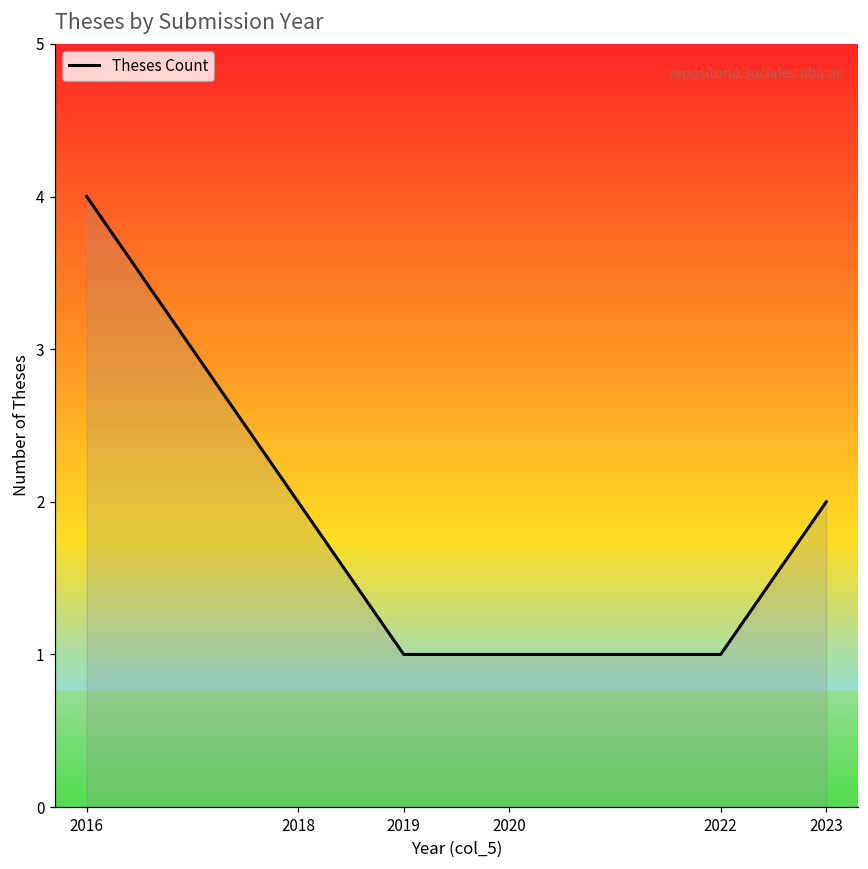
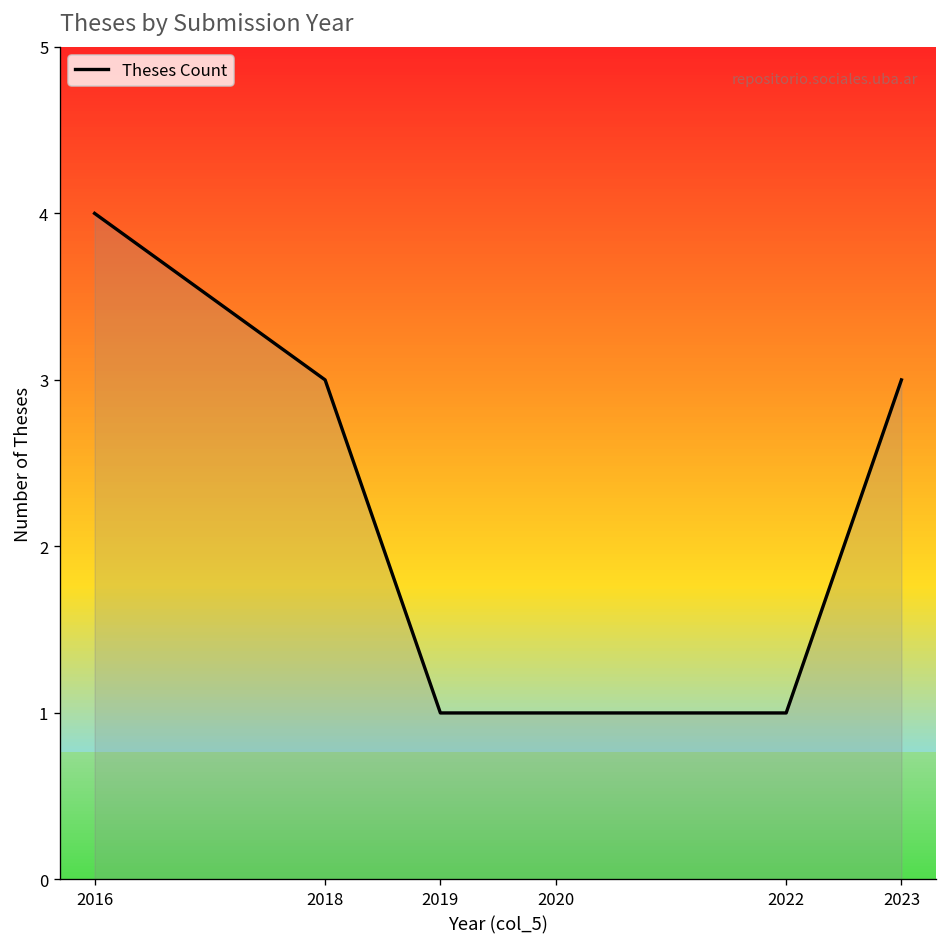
2018: 2 -> 3
2023: 2 -> 3
